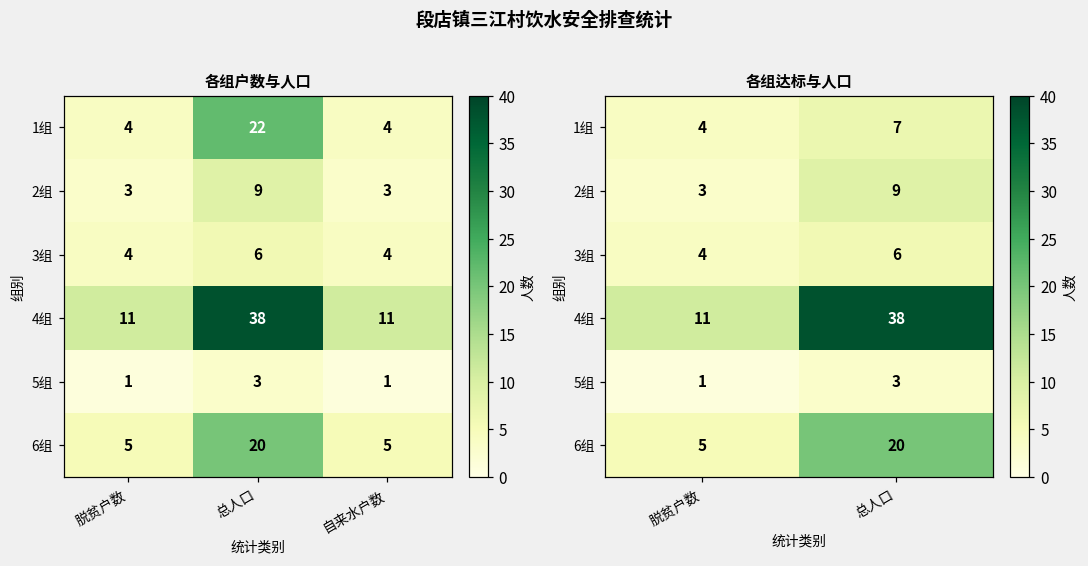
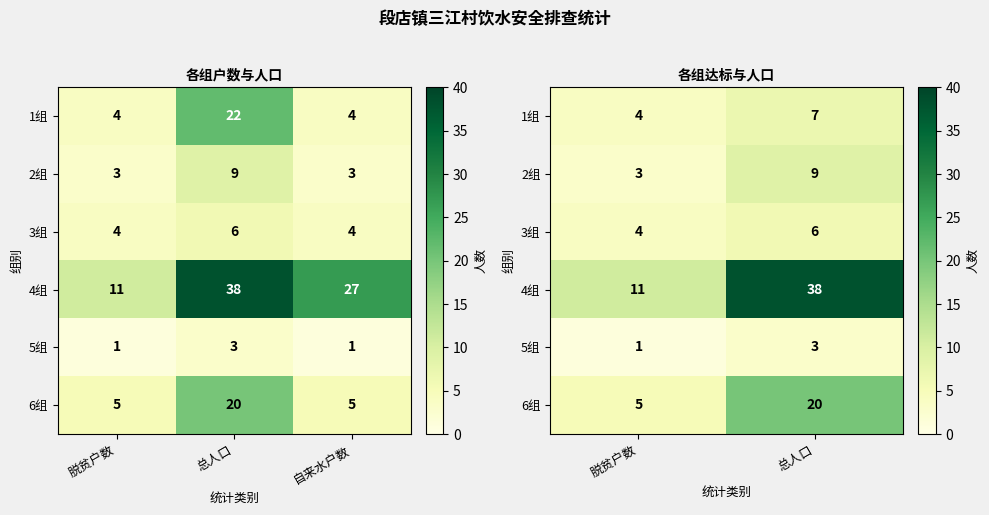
各组户数与人口, 4组, 自来水户数: 11 -> 27
